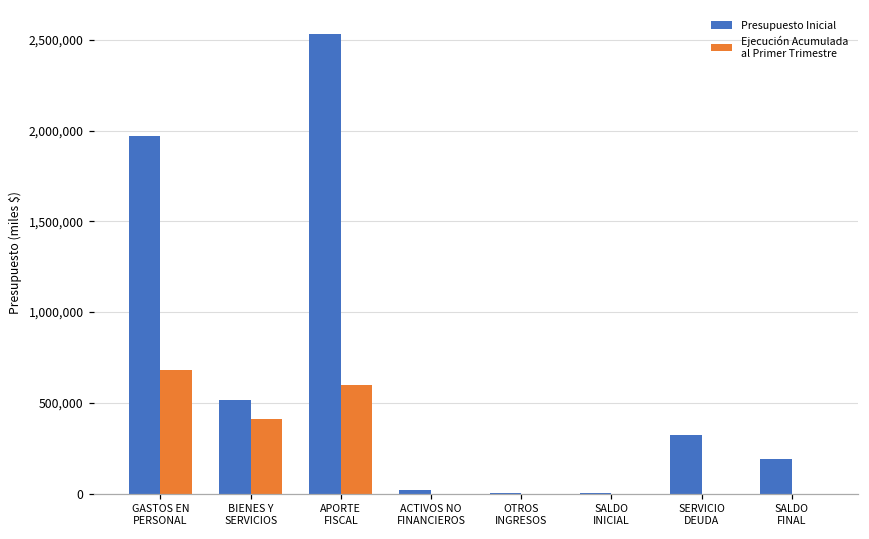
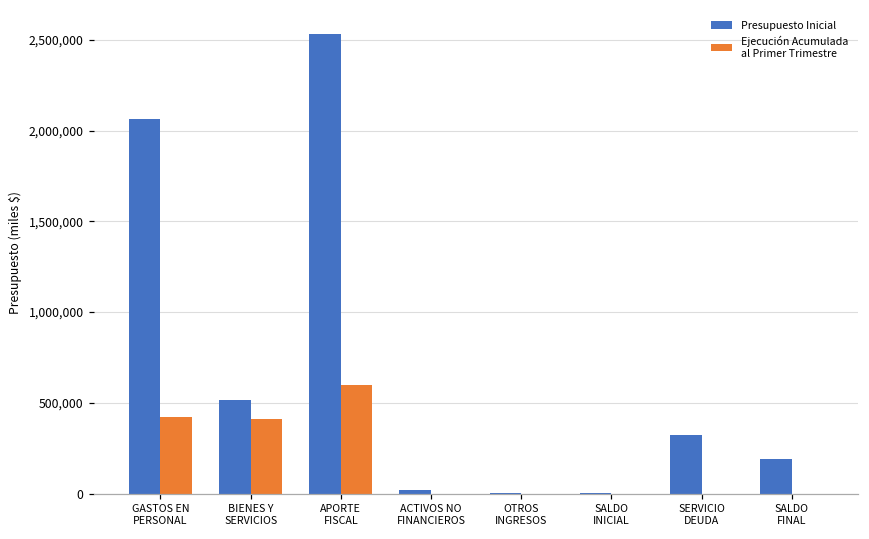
Presupuesto Inicial, GASTOS EN PERSONAL: 1,970,000 -> 2,070,000
Ejecución Acumulada al Primer Trimestre, GASTOS EN PERSONAL: 680,000 -> 420,000
